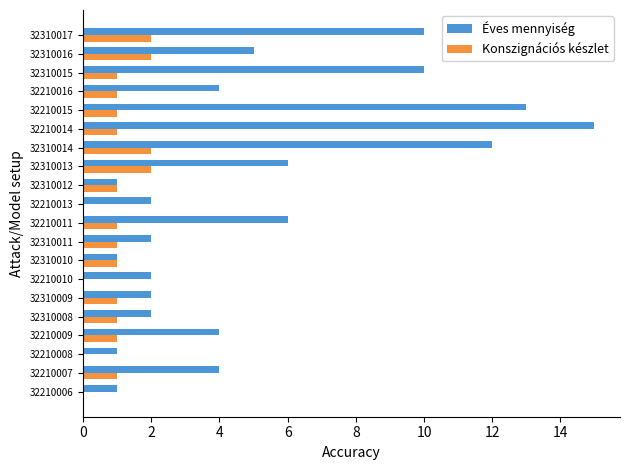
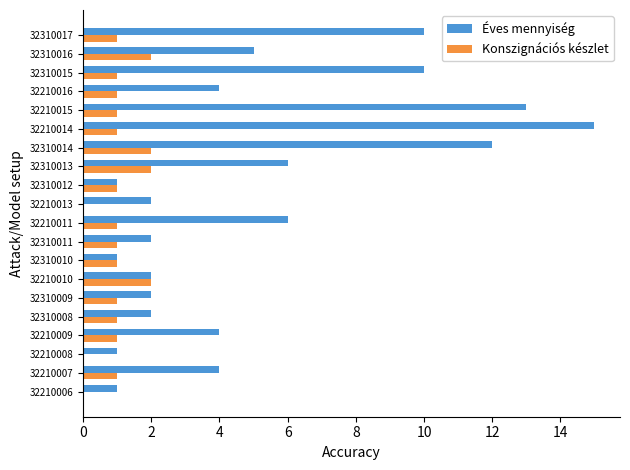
Konszignációs készlet, 32310017: 2 -> 1
Konszignációs készlet, 32210010: 0 -> 2
